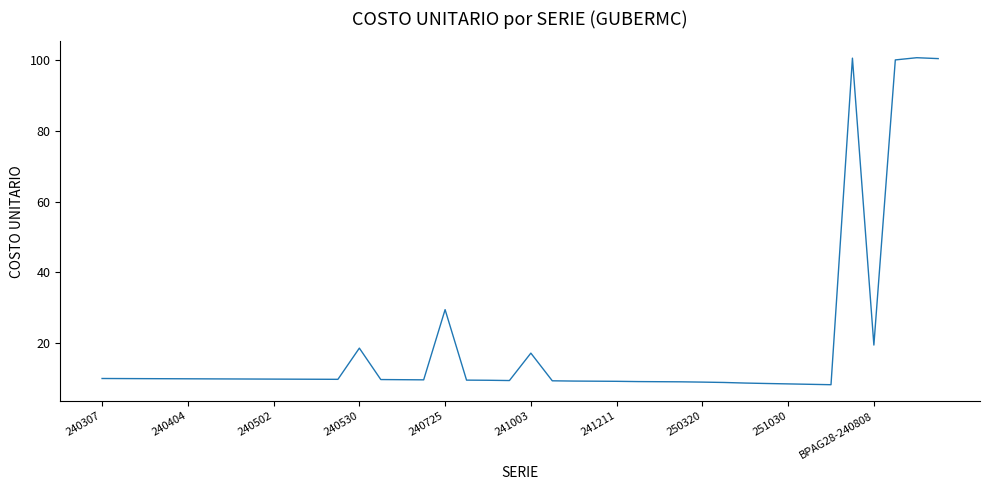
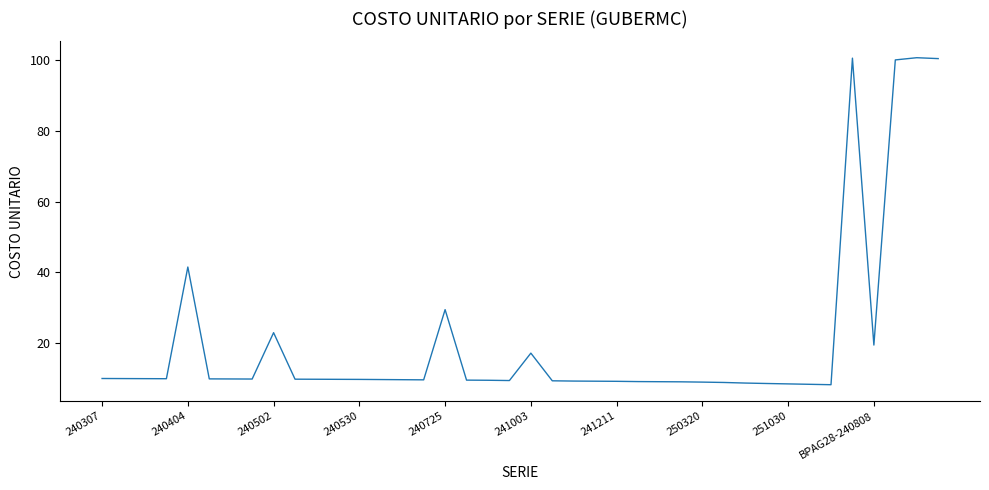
240404: 10 -> 42
240502: 10 -> 23
240530: 19 -> 10
